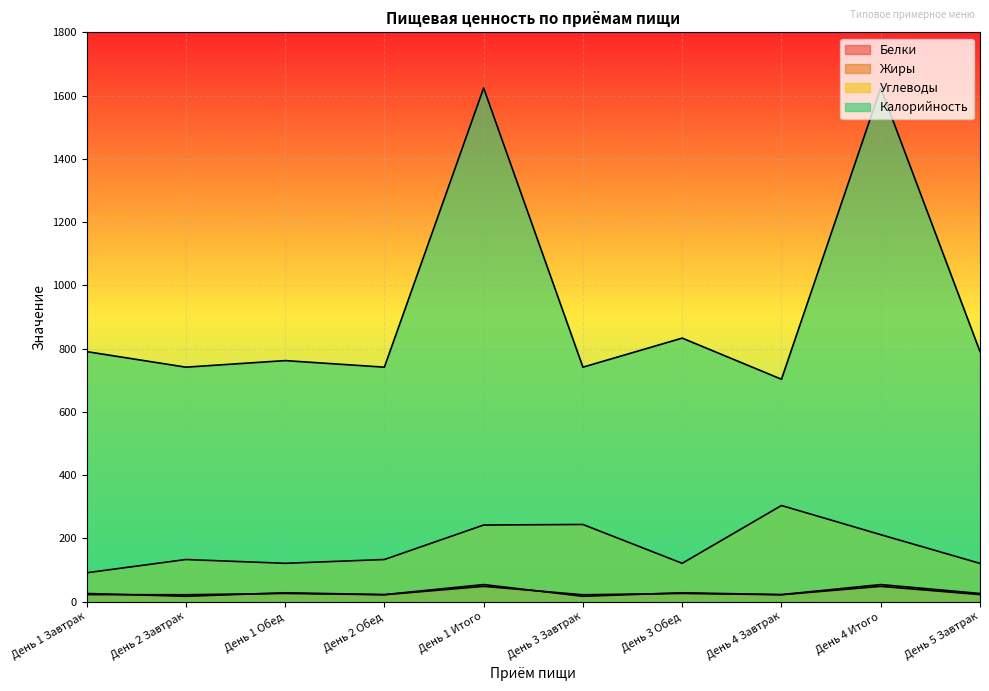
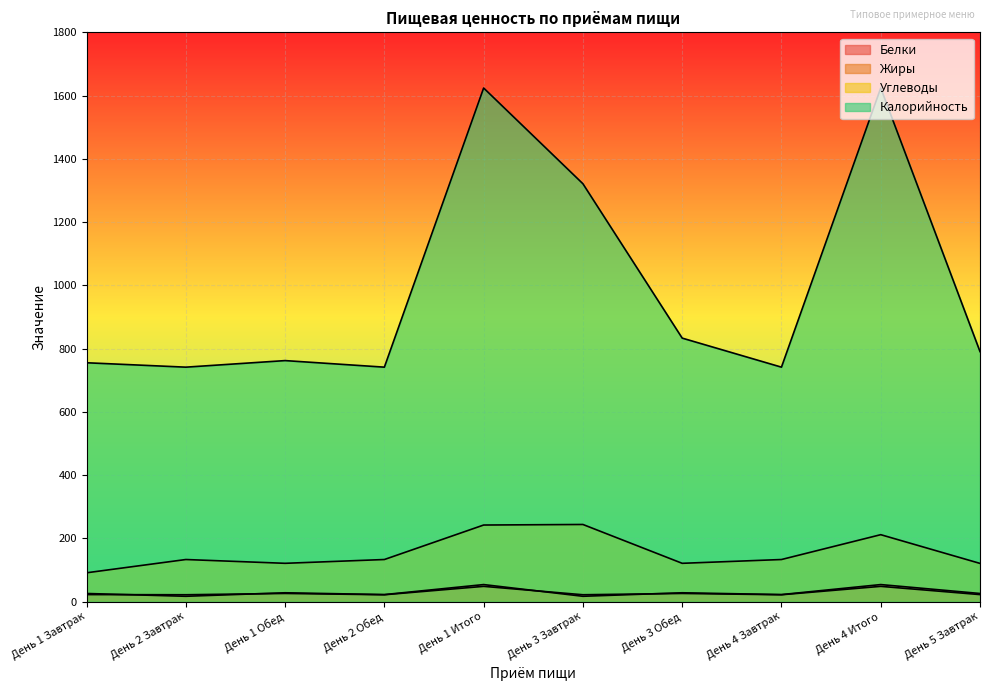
Калорийность, День 1 Завтрак: 790 -> 760
Калорийность, День 3 Завтрак: 740 -> 1320
Углеводы, День 4 Завтрак: 300 -> 130
Калорийность, День 4 Завтрак: 700 -> 740
